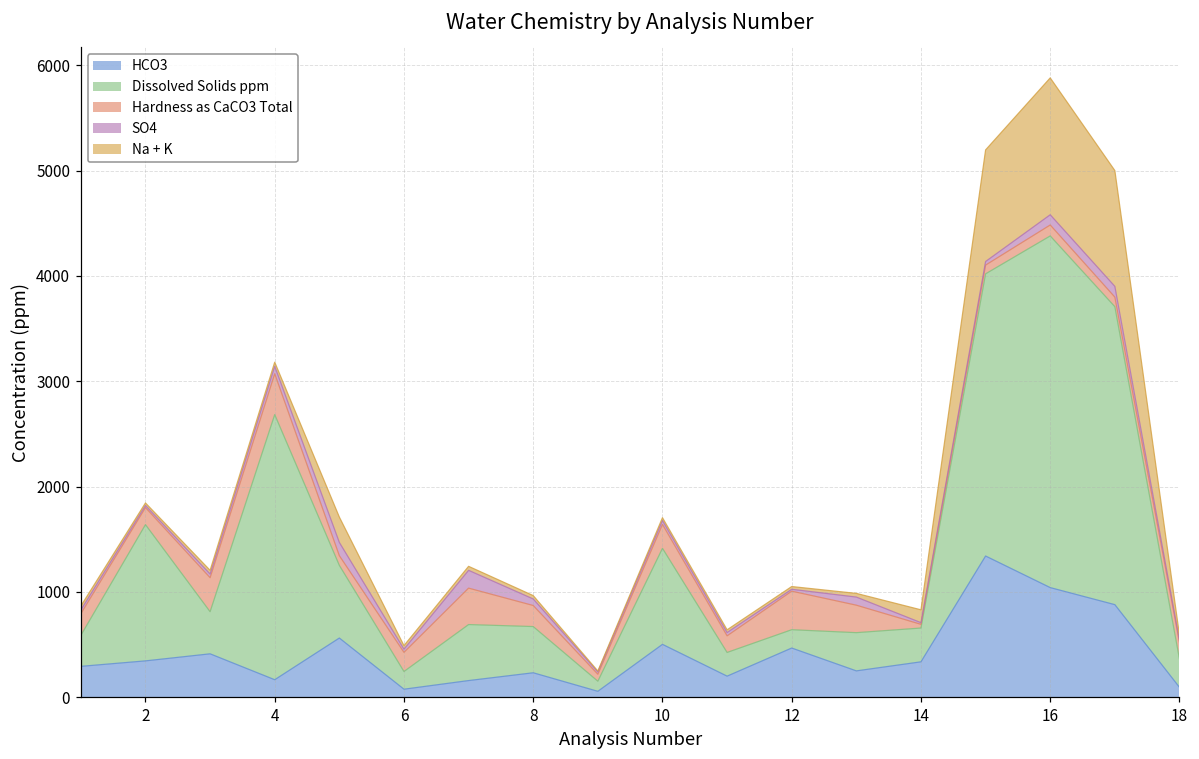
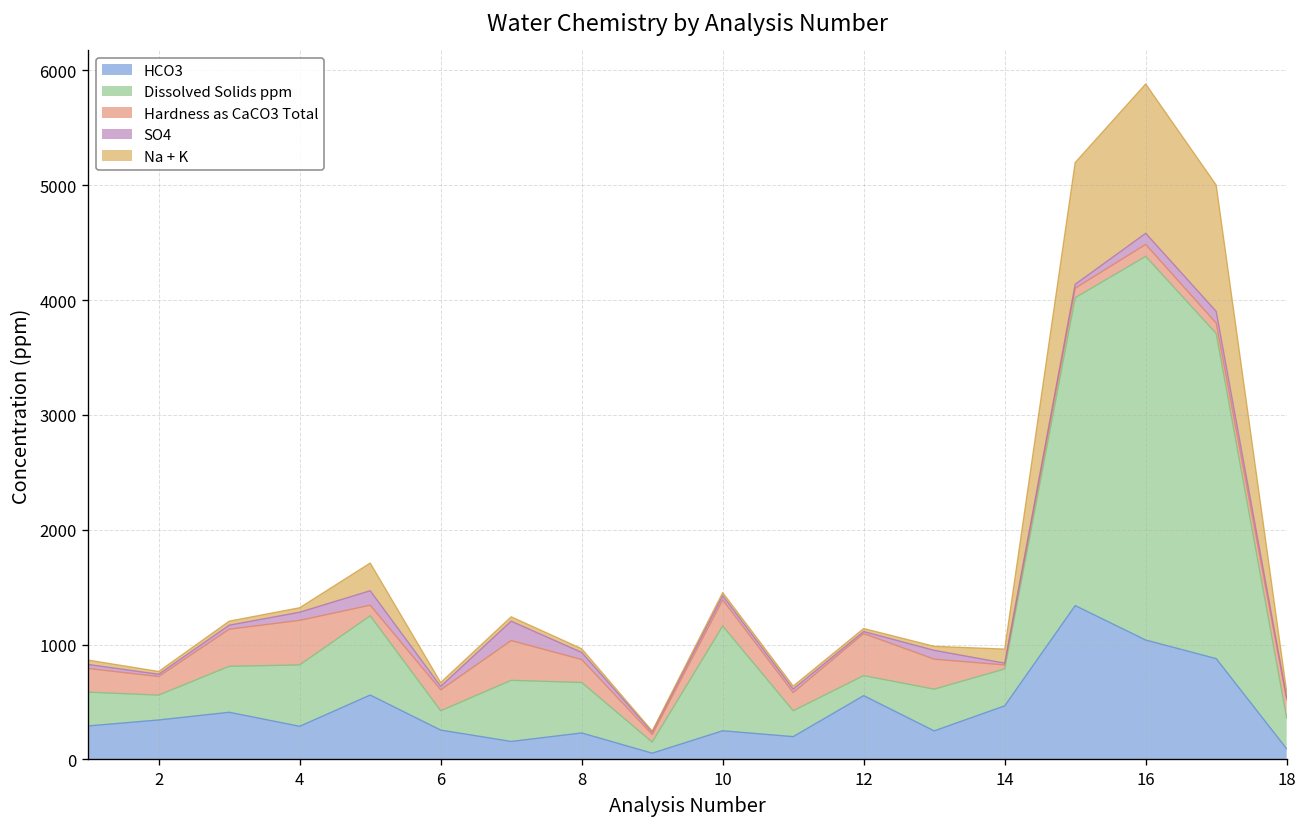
Dissolved Solids ppm, 2: 1300 -> 200
HCO3, 4: 200 -> 300
Dissolved Solids ppm, 4: 2500 -> 500
HCO3, 6: 100 -> 300
HCO3, 10: 500 -> 300
HCO3, 12: 500 -> 600
HCO3, 14: 300 -> 500
